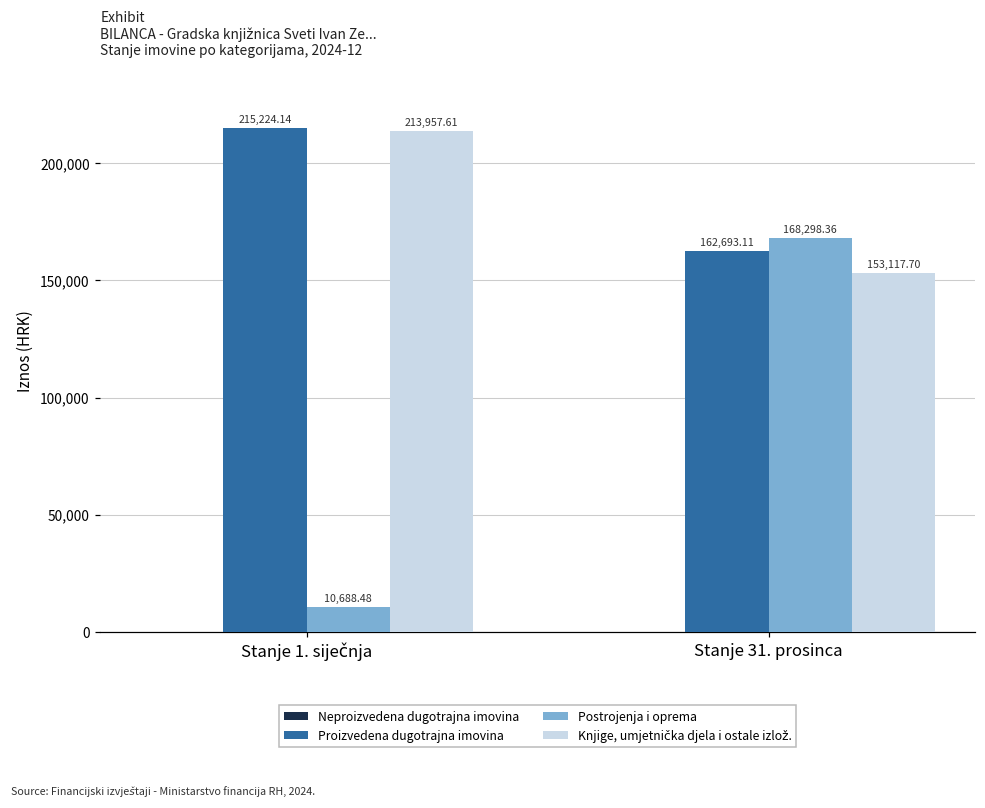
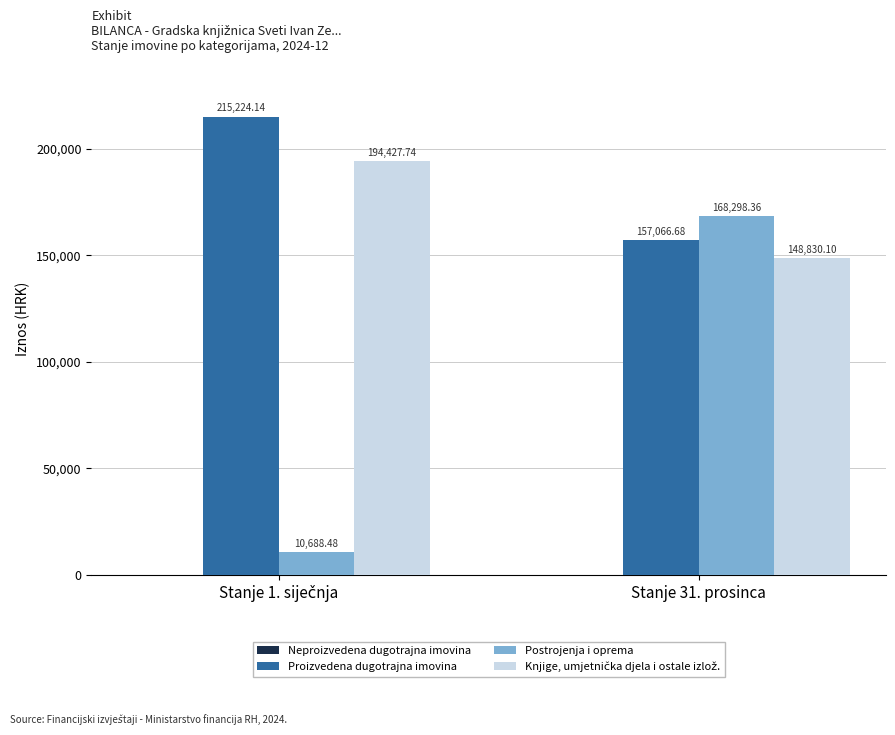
Knjige, umjetnička djela i ostale izlož., Stanje 1. siječnja: 213,957.61 -> 194,427.74
Proizvedena dugotrajna imovina, Stanje 31. prosinca: 162,693.11 -> 157,066.68
Knjige, umjetnička djela i ostale izlož., Stanje 31. prosinca: 153,117.70 -> 148,830.10
